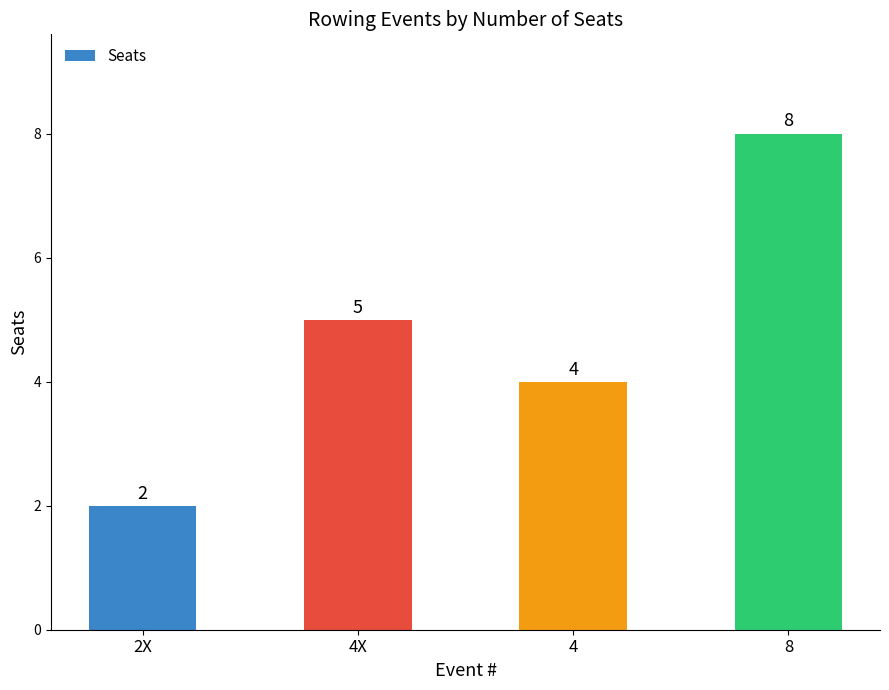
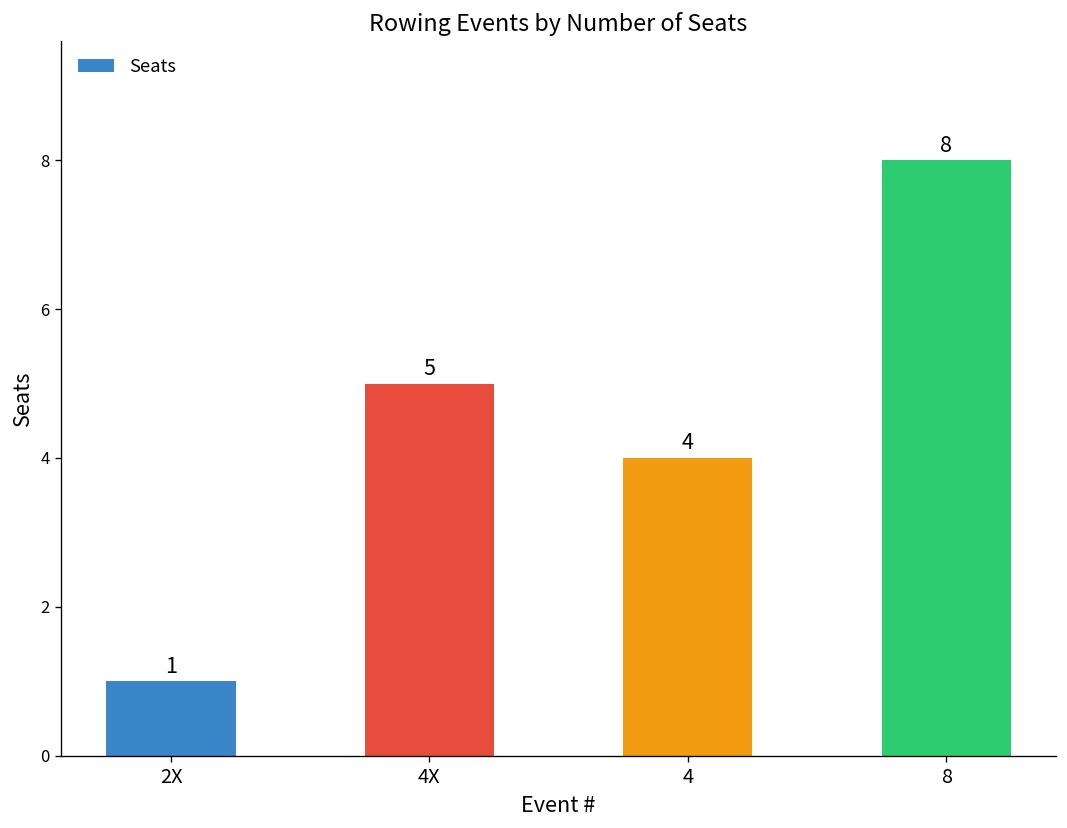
2X: 2 -> 1
